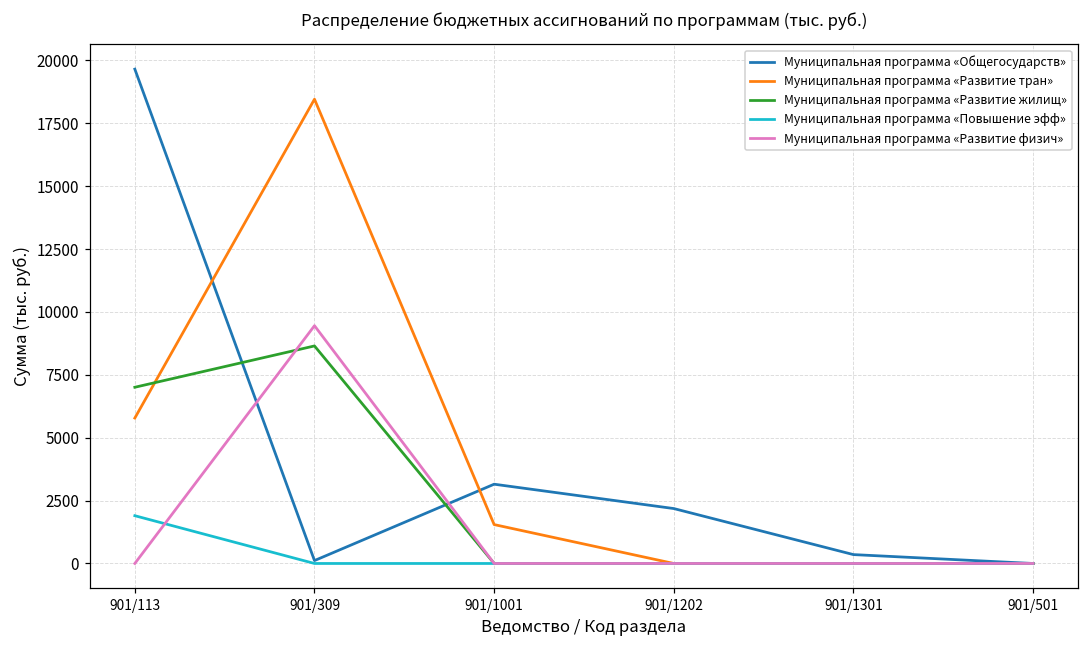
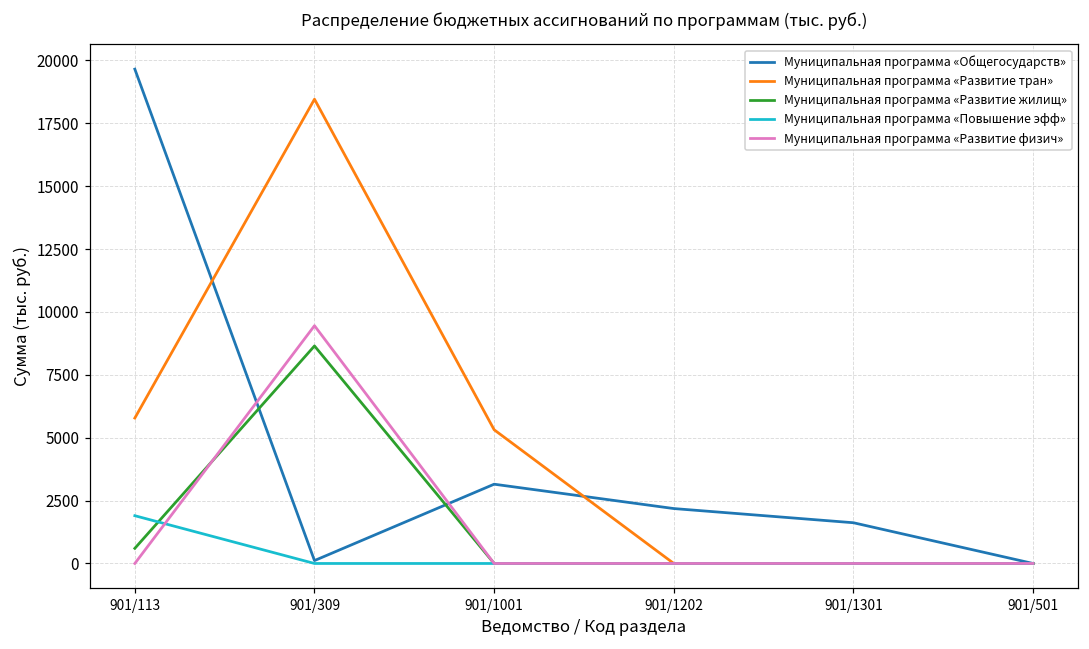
Муниципальная программа «Развитие жилищ», 901/113: 7000 -> 600
Муниципальная программа «Развитие тран», 901/1001: 1500 -> 5300
Муниципальная программа «Общегосударств», 901/1301: 400 -> 1600
